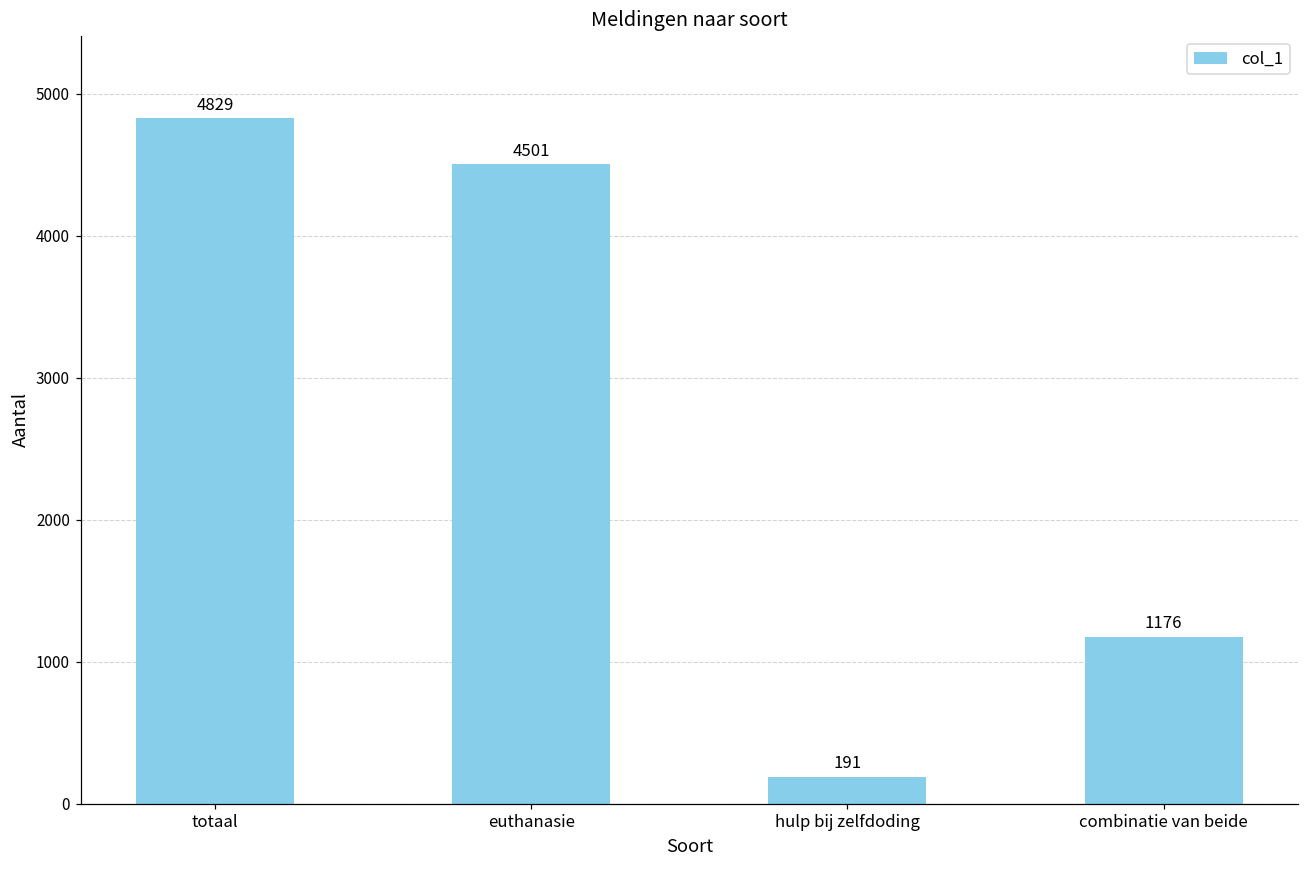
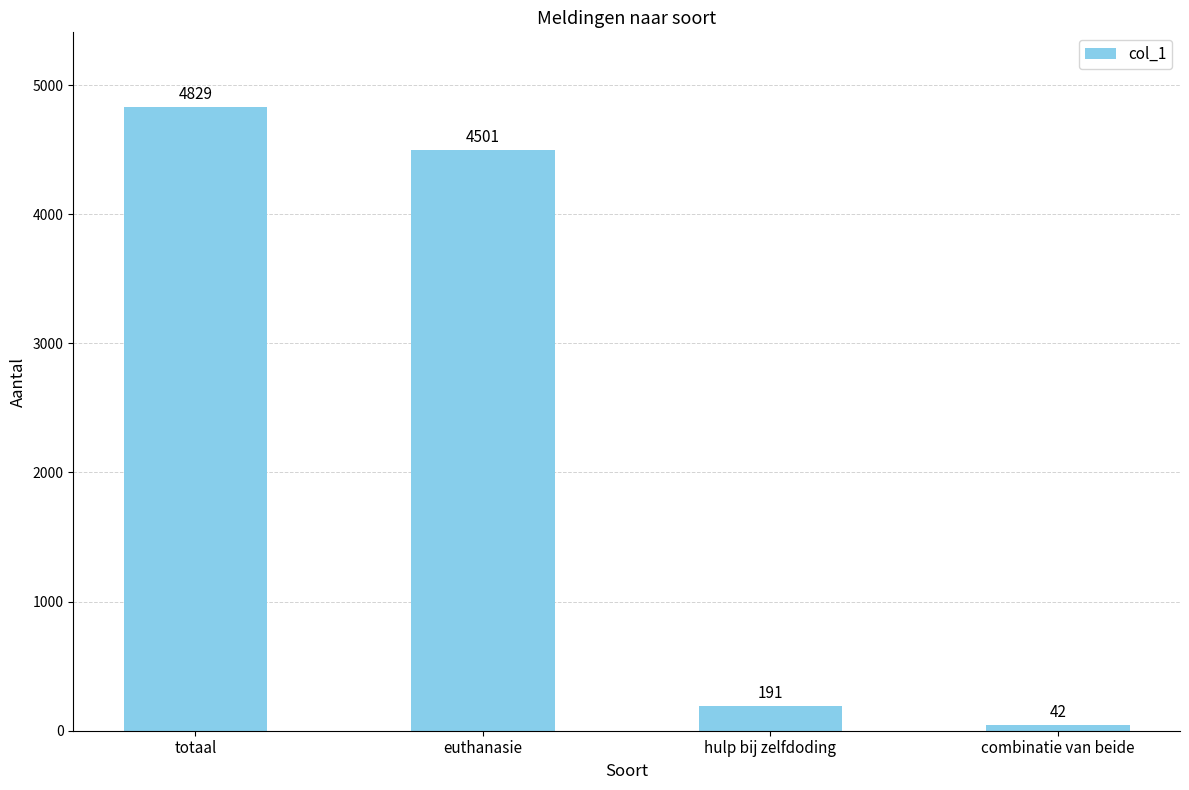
combinatie van beide: 1176 -> 42
